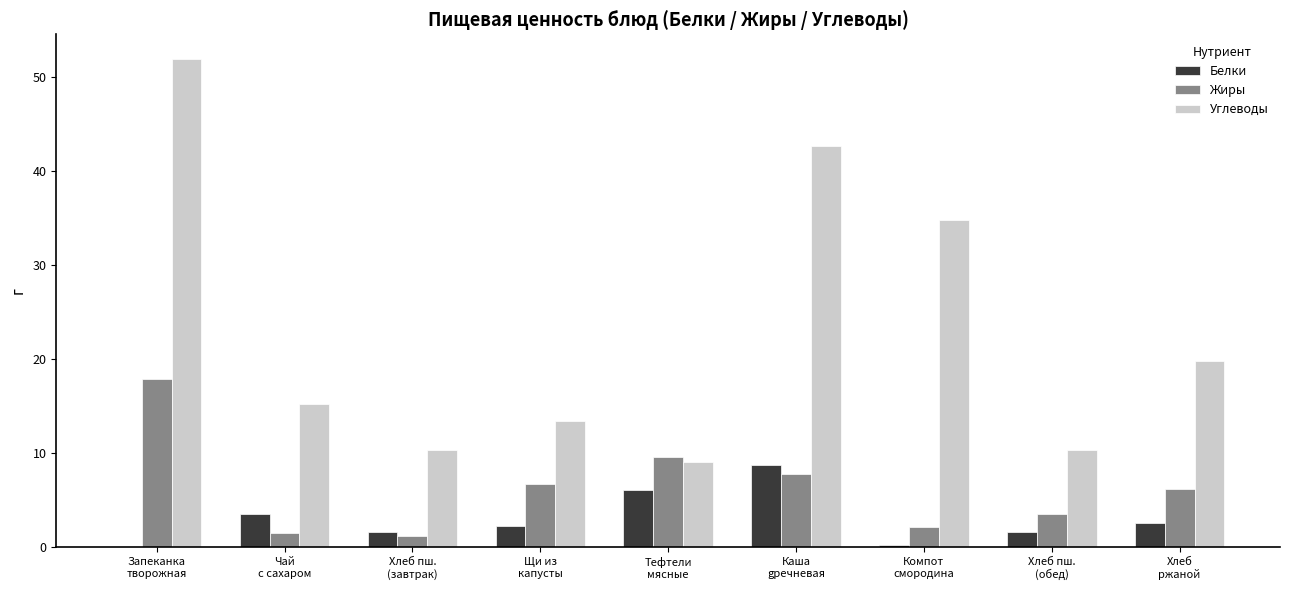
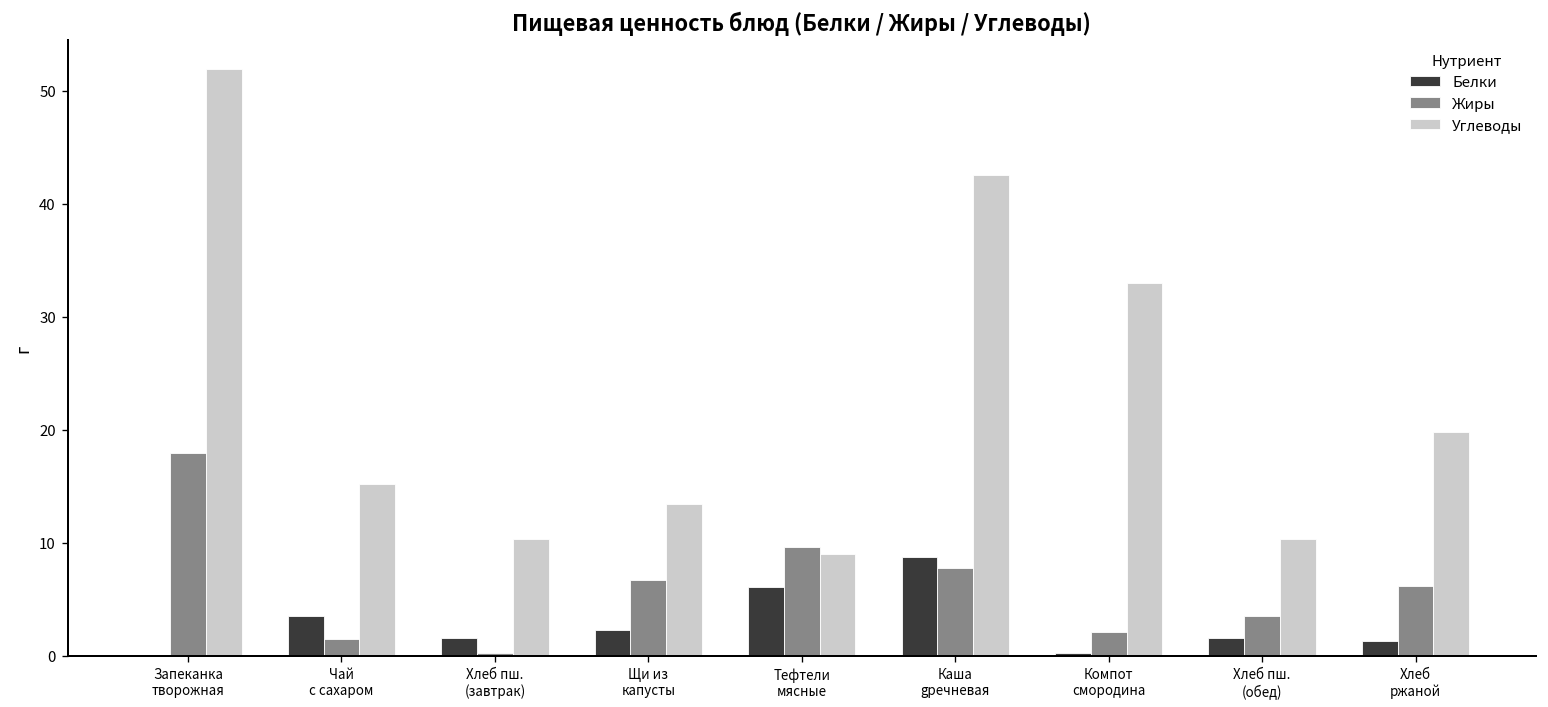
Жиры, Хлеб пш. (завтрак): 1 -> 0
Углеводы, Компот смородина: 35 -> 33
Белки, Хлеб ржаной: 3 -> 1
